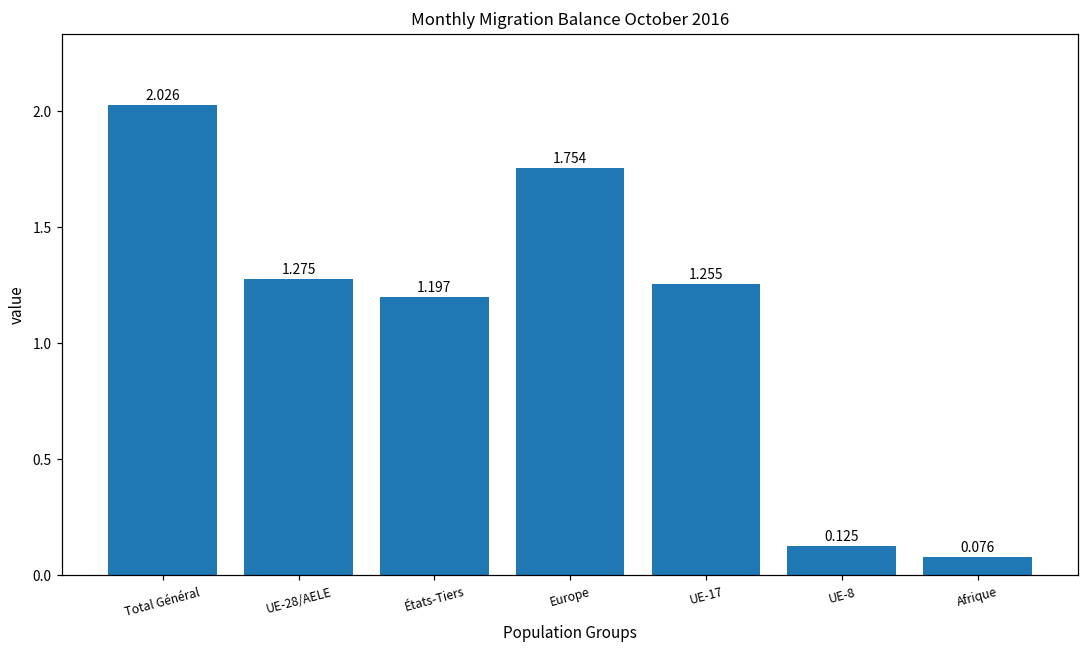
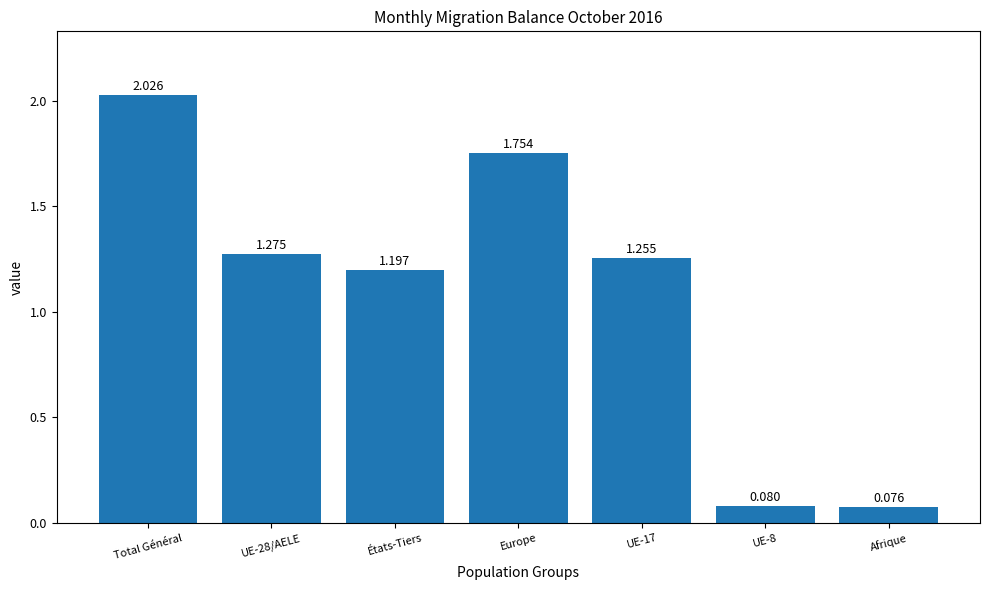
UE-8: 0.125 -> 0.080
